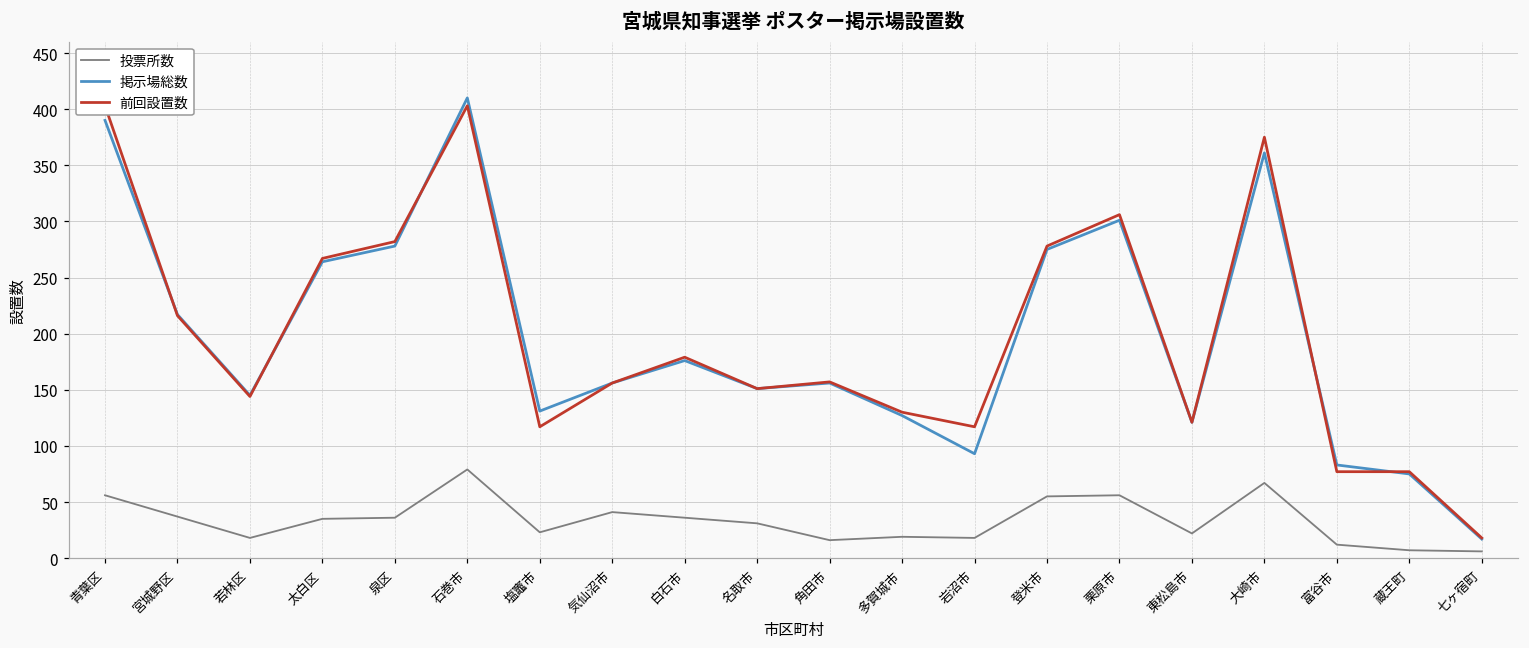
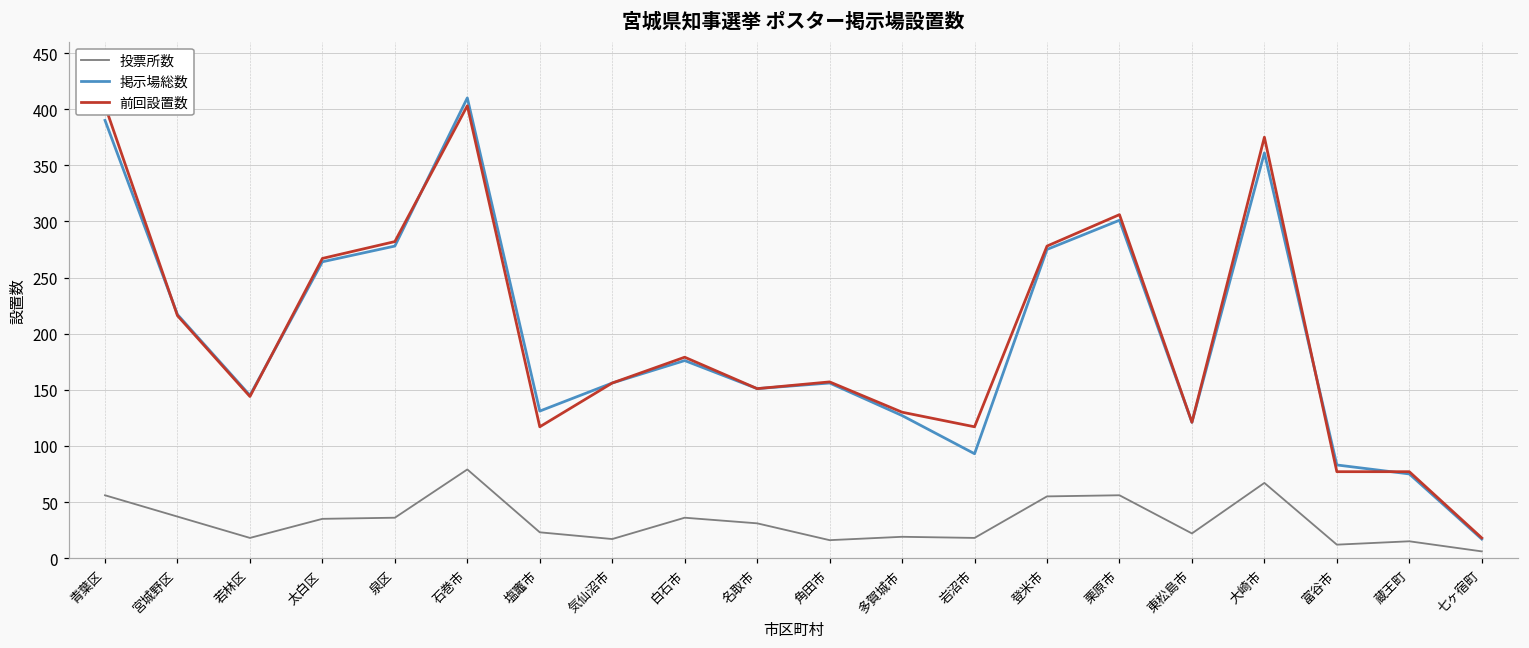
投票所数, 気仙沼市: 41 -> 17
投票所数, 蔵王町: 7 -> 15
